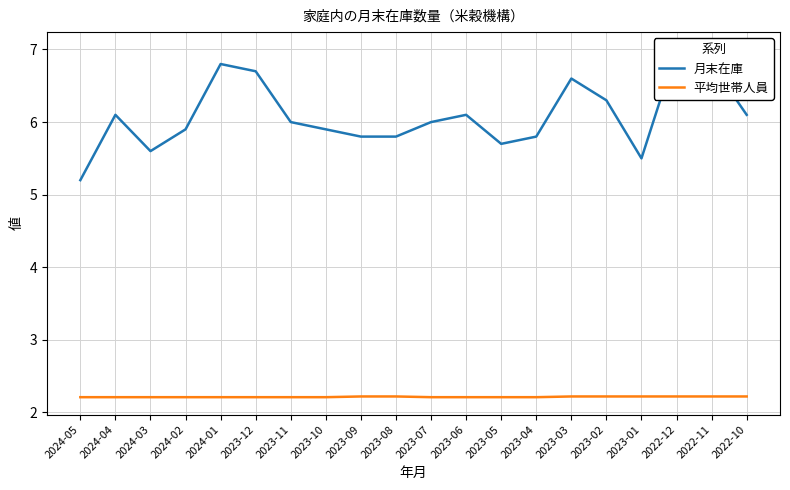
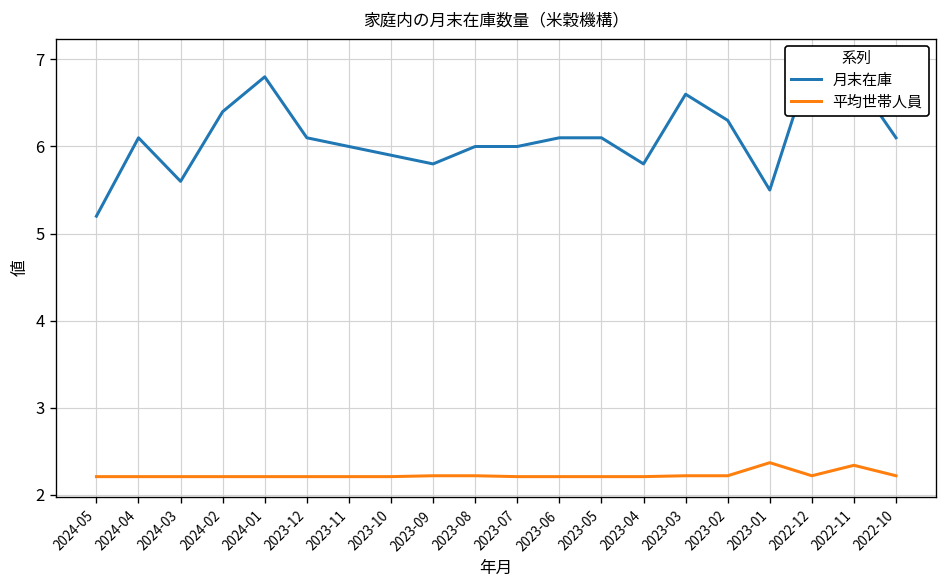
月末在庫, 2024-02: 5.9 -> 6.4
月末在庫, 2023-12: 6.7 -> 6.1
月末在庫, 2023-08: 5.8 -> 6.0
月末在庫, 2023-05: 5.7 -> 6.1
平均世帯人員, 2023-01: 2.2 -> 2.4
平均世帯人員, 2022-11: 2.2 -> 2.3
